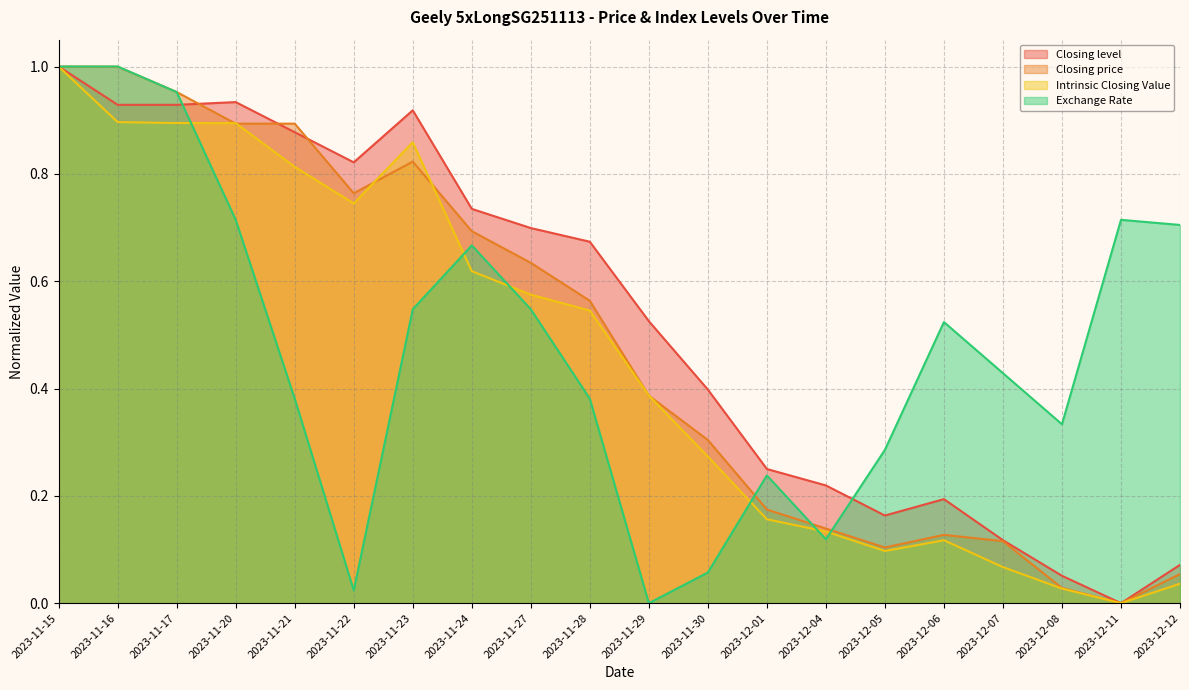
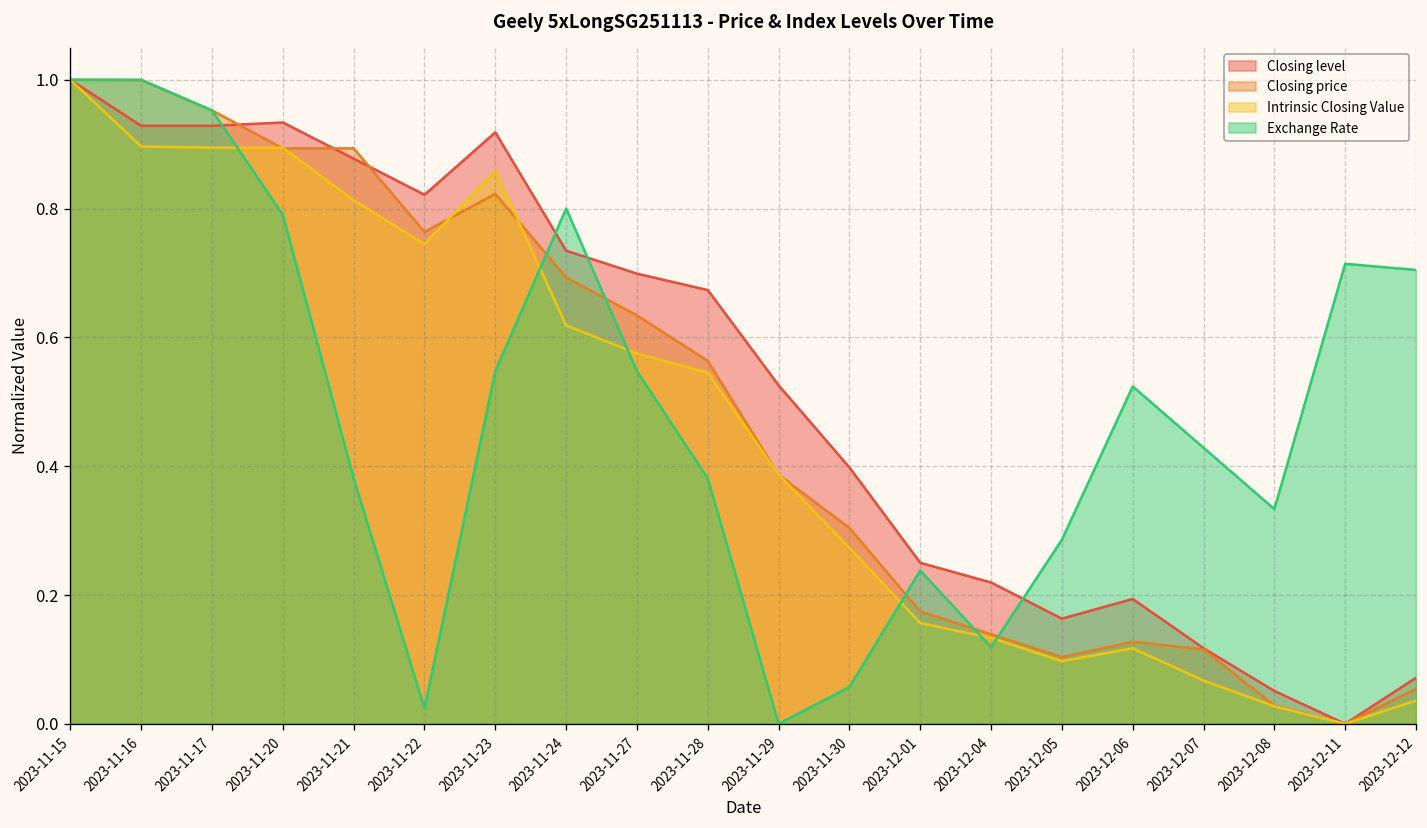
Exchange Rate, 2023-11-20: 0.71 -> 0.79
Exchange Rate, 2023-11-24: 0.67 -> 0.80
